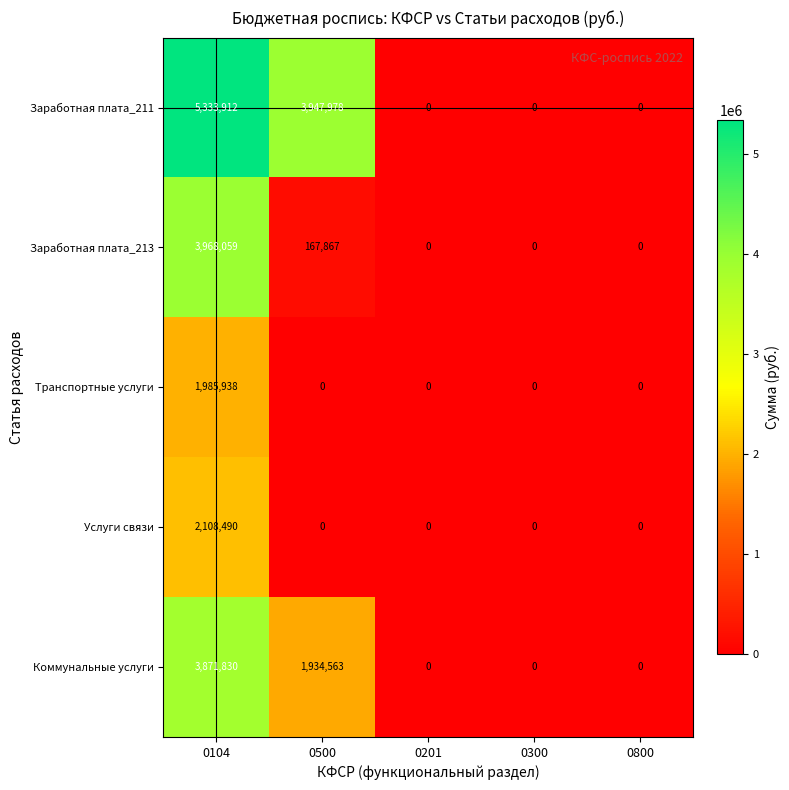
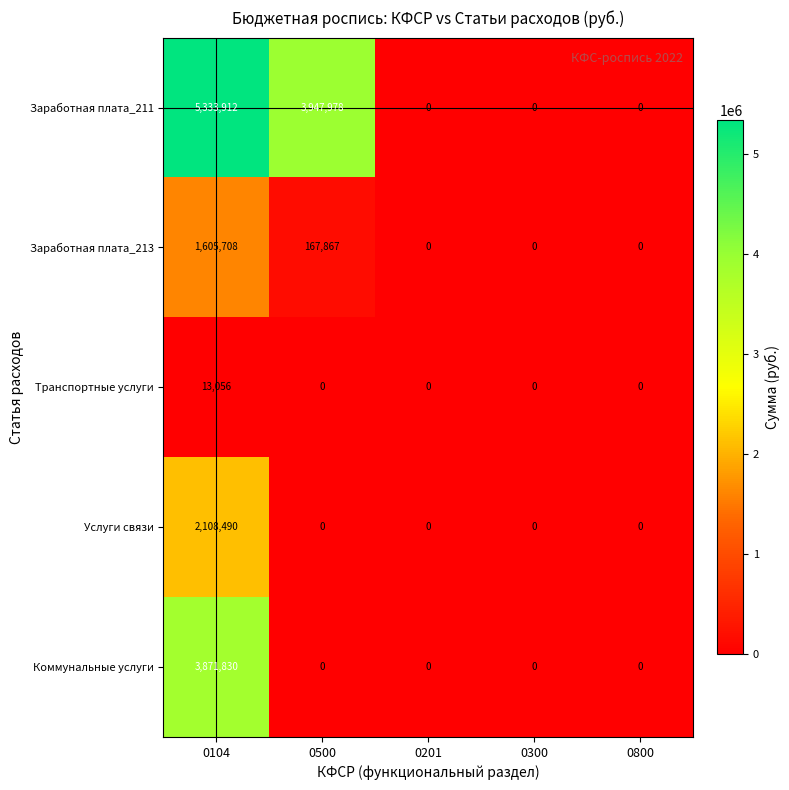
Заработная плата_213, 0104: 3,968,059 -> 1,605,708
Транспортные услуги, 0104: 1,985,938 -> 13,056
Коммунальные услуги, 0500: 1,934,563 -> 0
